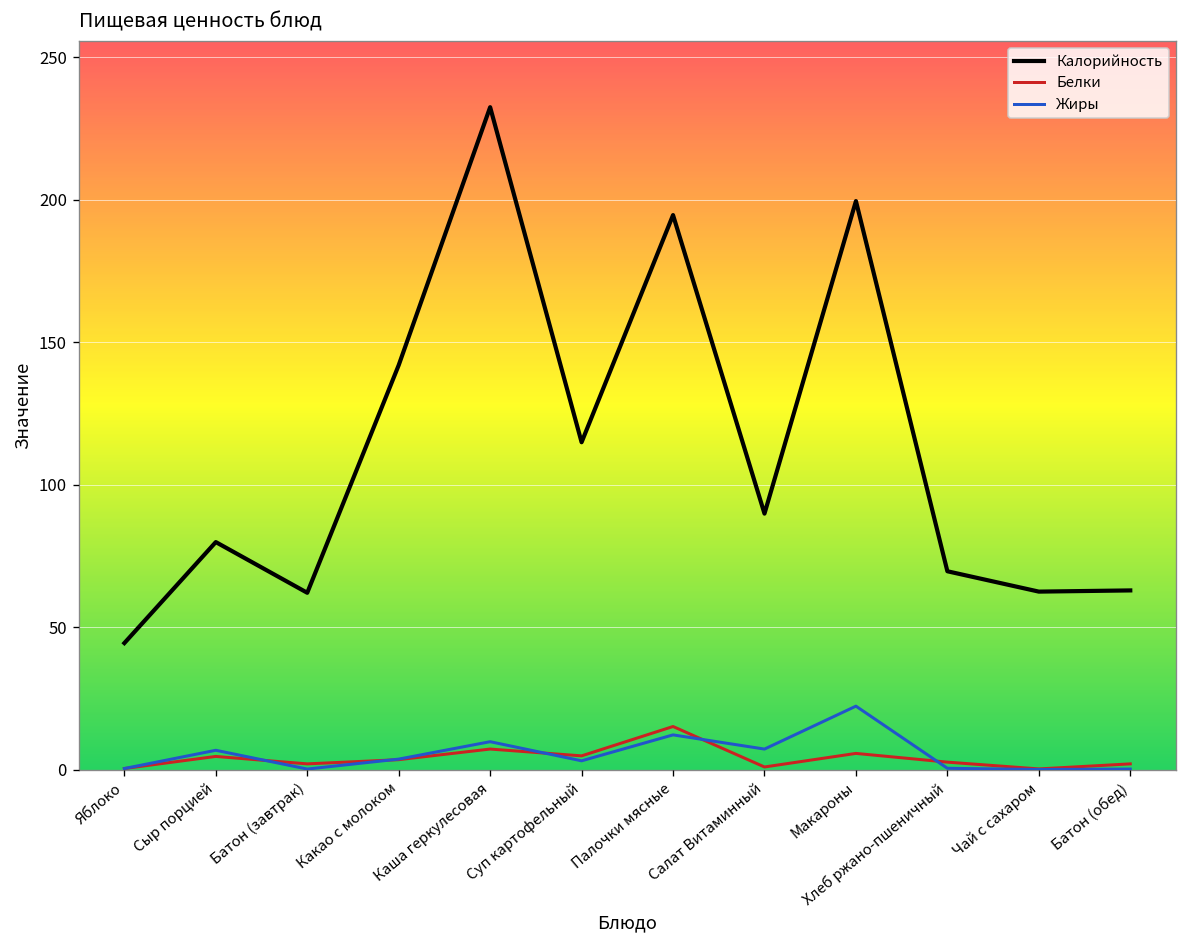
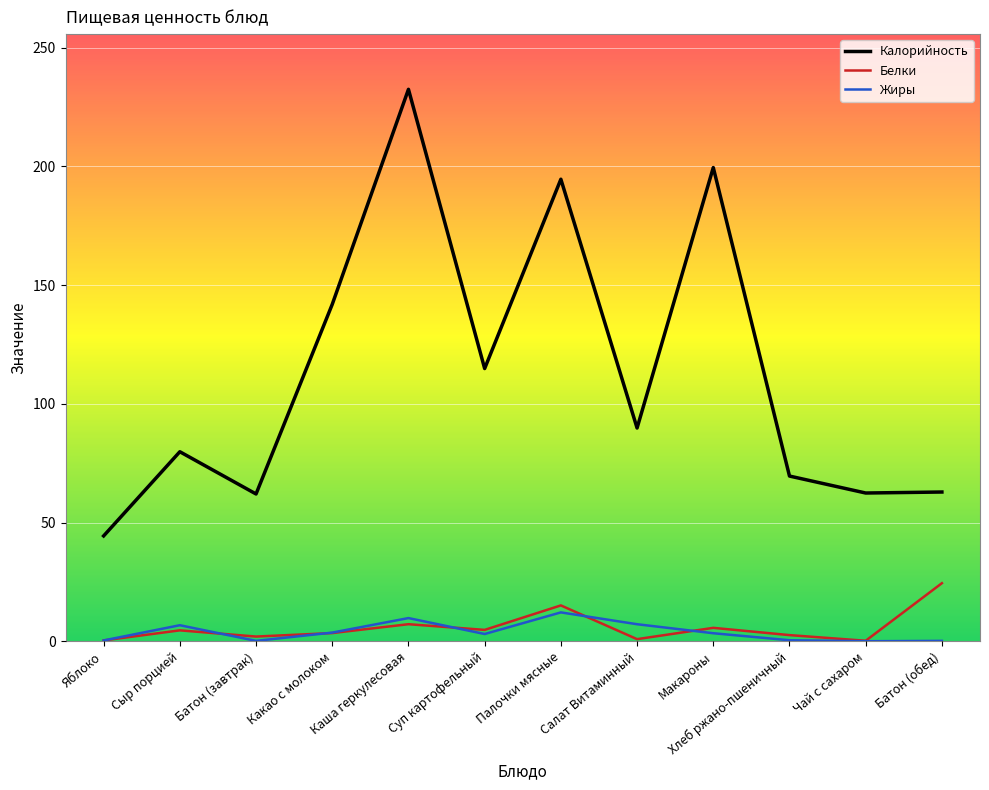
Жиры, Макароны: 22 -> 3
Белки, Батон (обед): 2 -> 25
